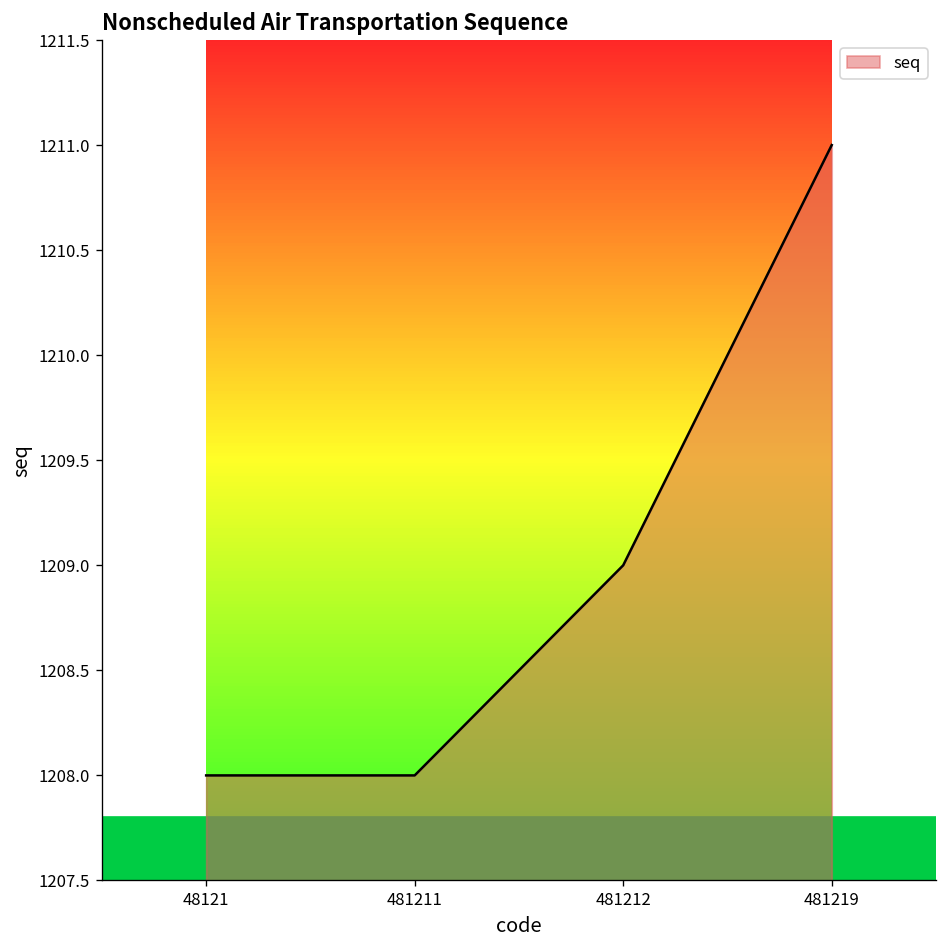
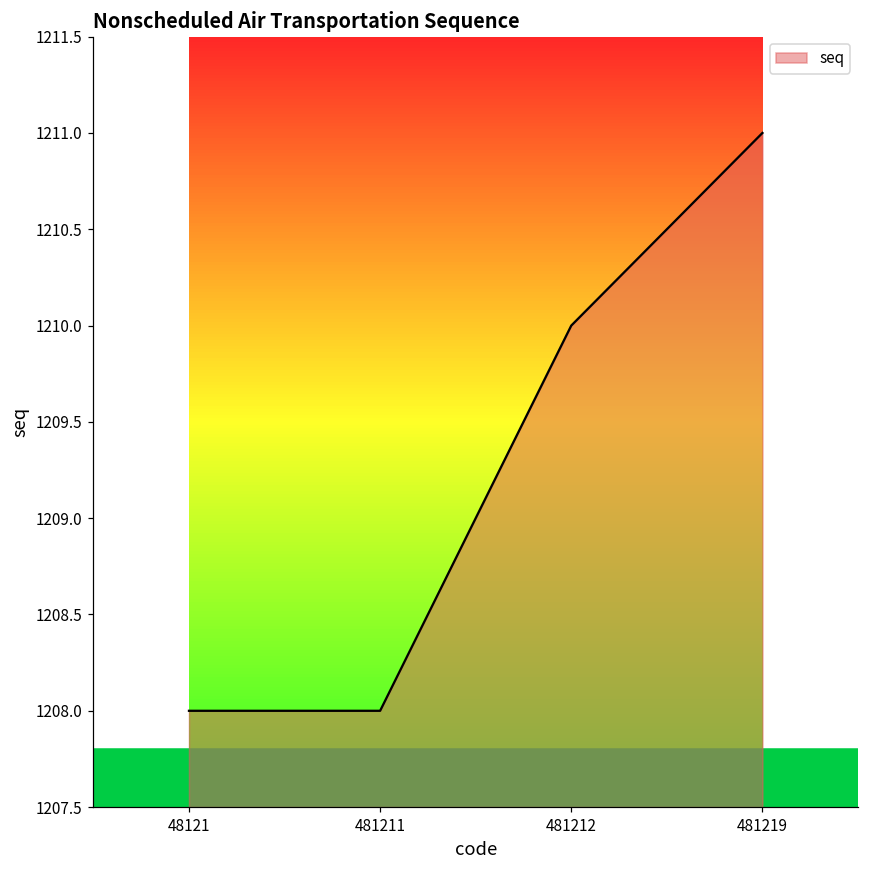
481212: 1209 -> 1210
